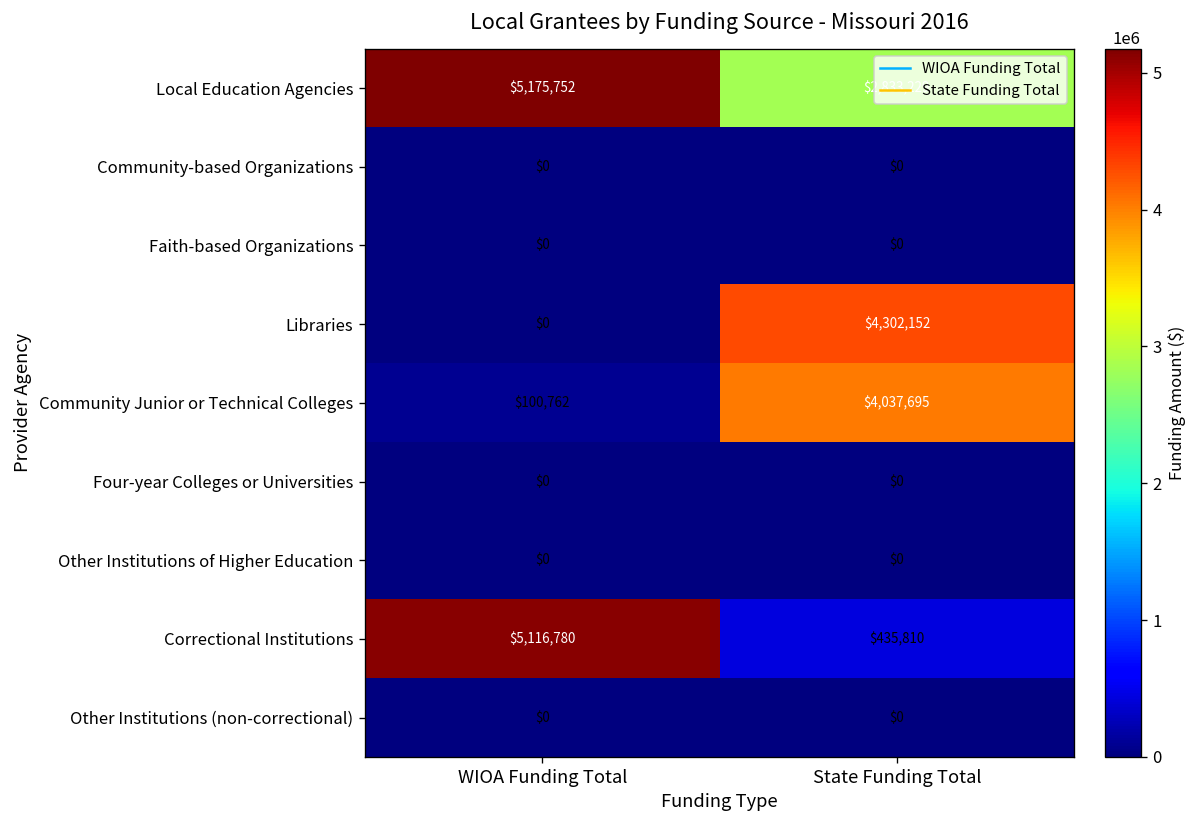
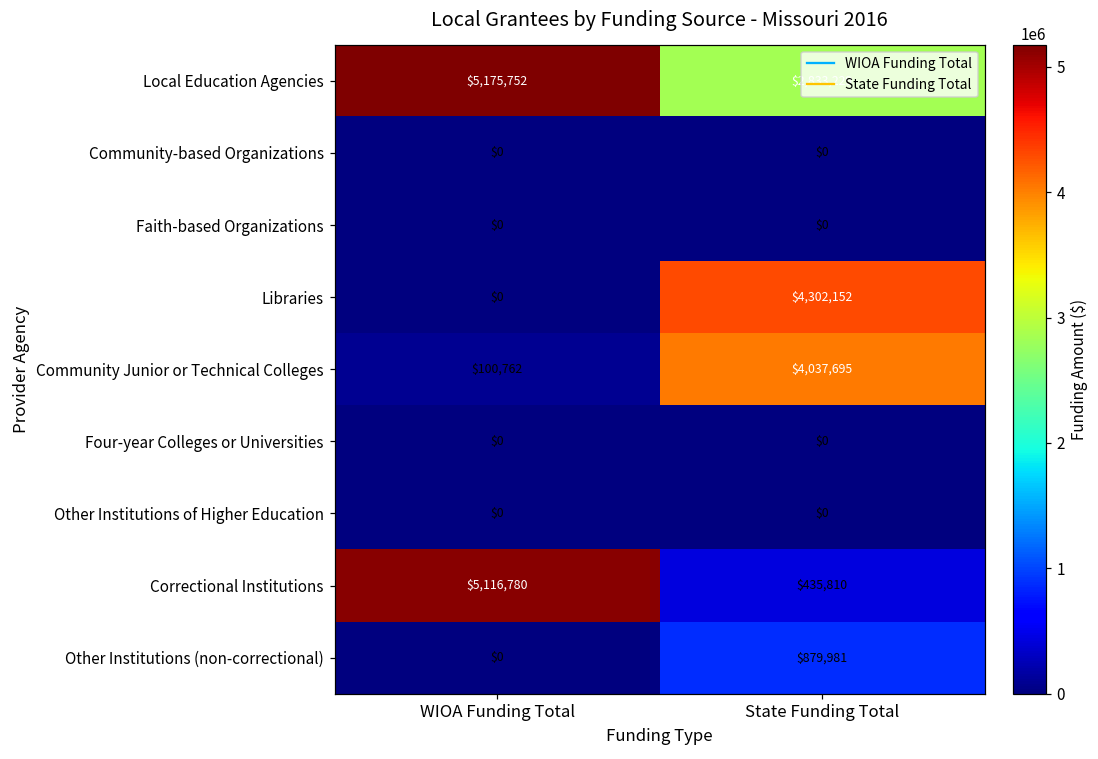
Other Institutions (non-correctional), State Funding Total: $0 -> $879,981
